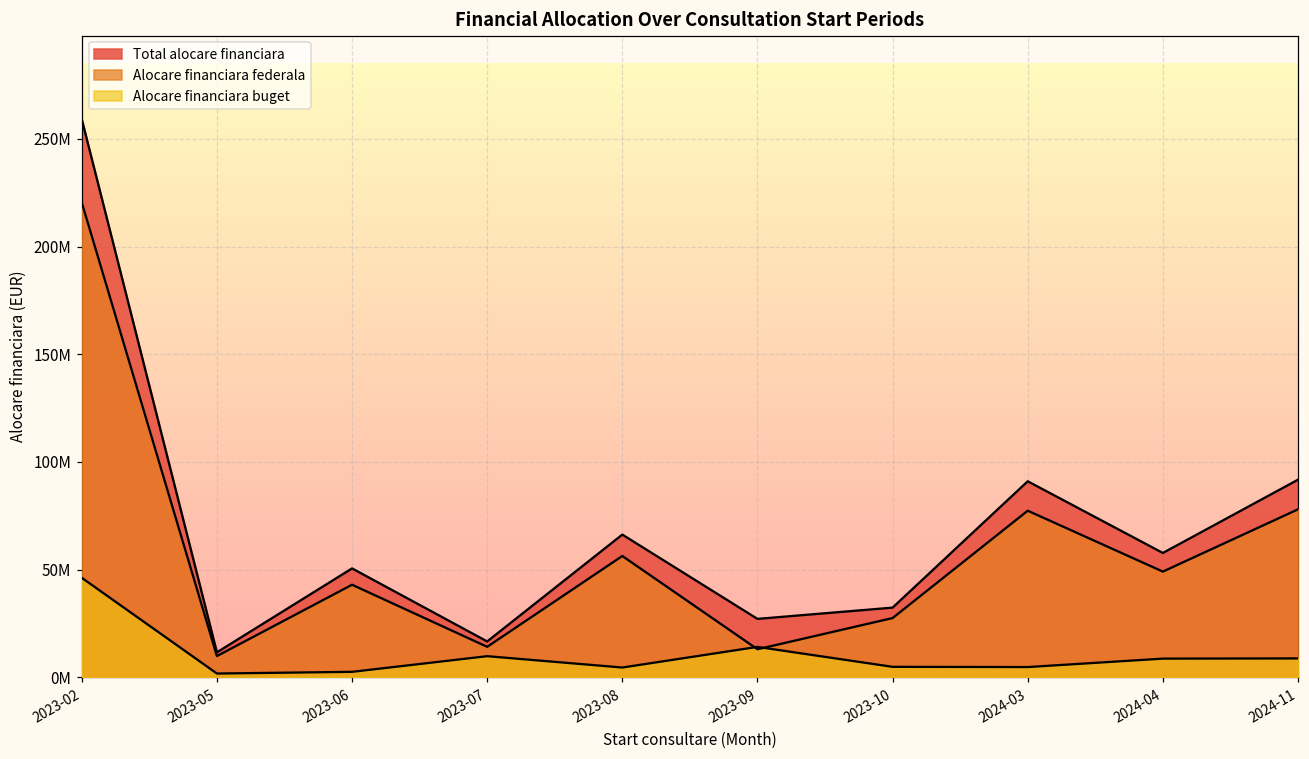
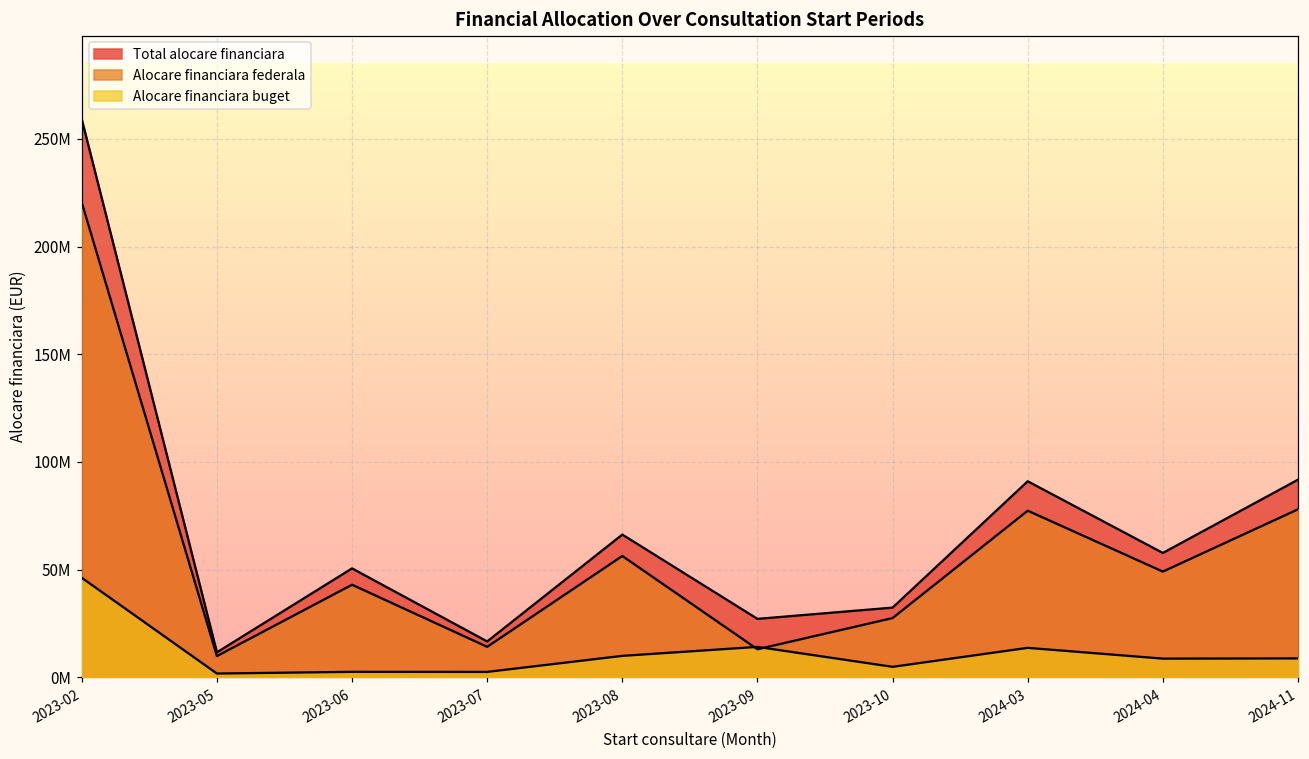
Alocare financiara buget, 2023-07: 10000000 -> 2000000
Alocare financiara buget, 2023-08: 5000000 -> 10000000
Alocare financiara buget, 2024-03: 5000000 -> 14000000
